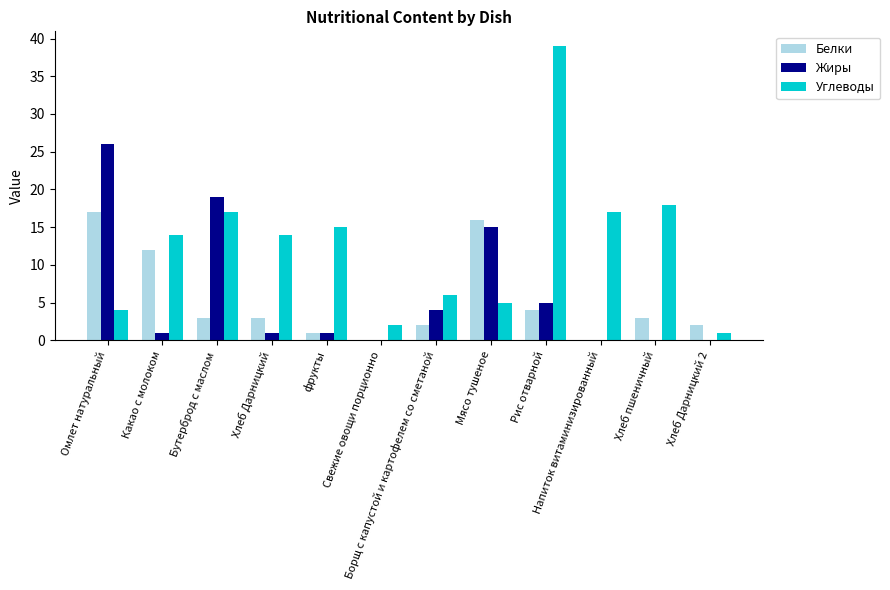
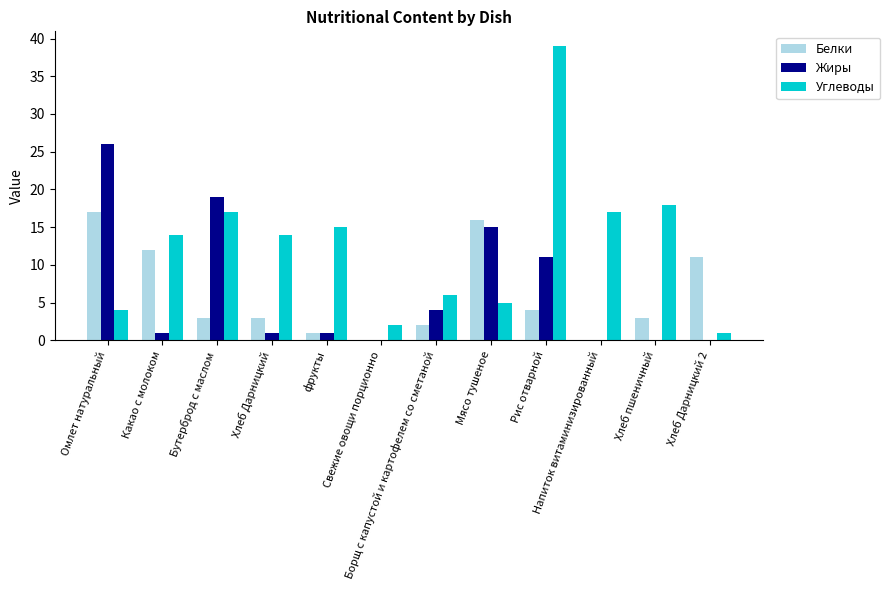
Жиры, Рис отварной: 5 -> 11
Белки, Хлеб Дарницкий 2: 2 -> 11
